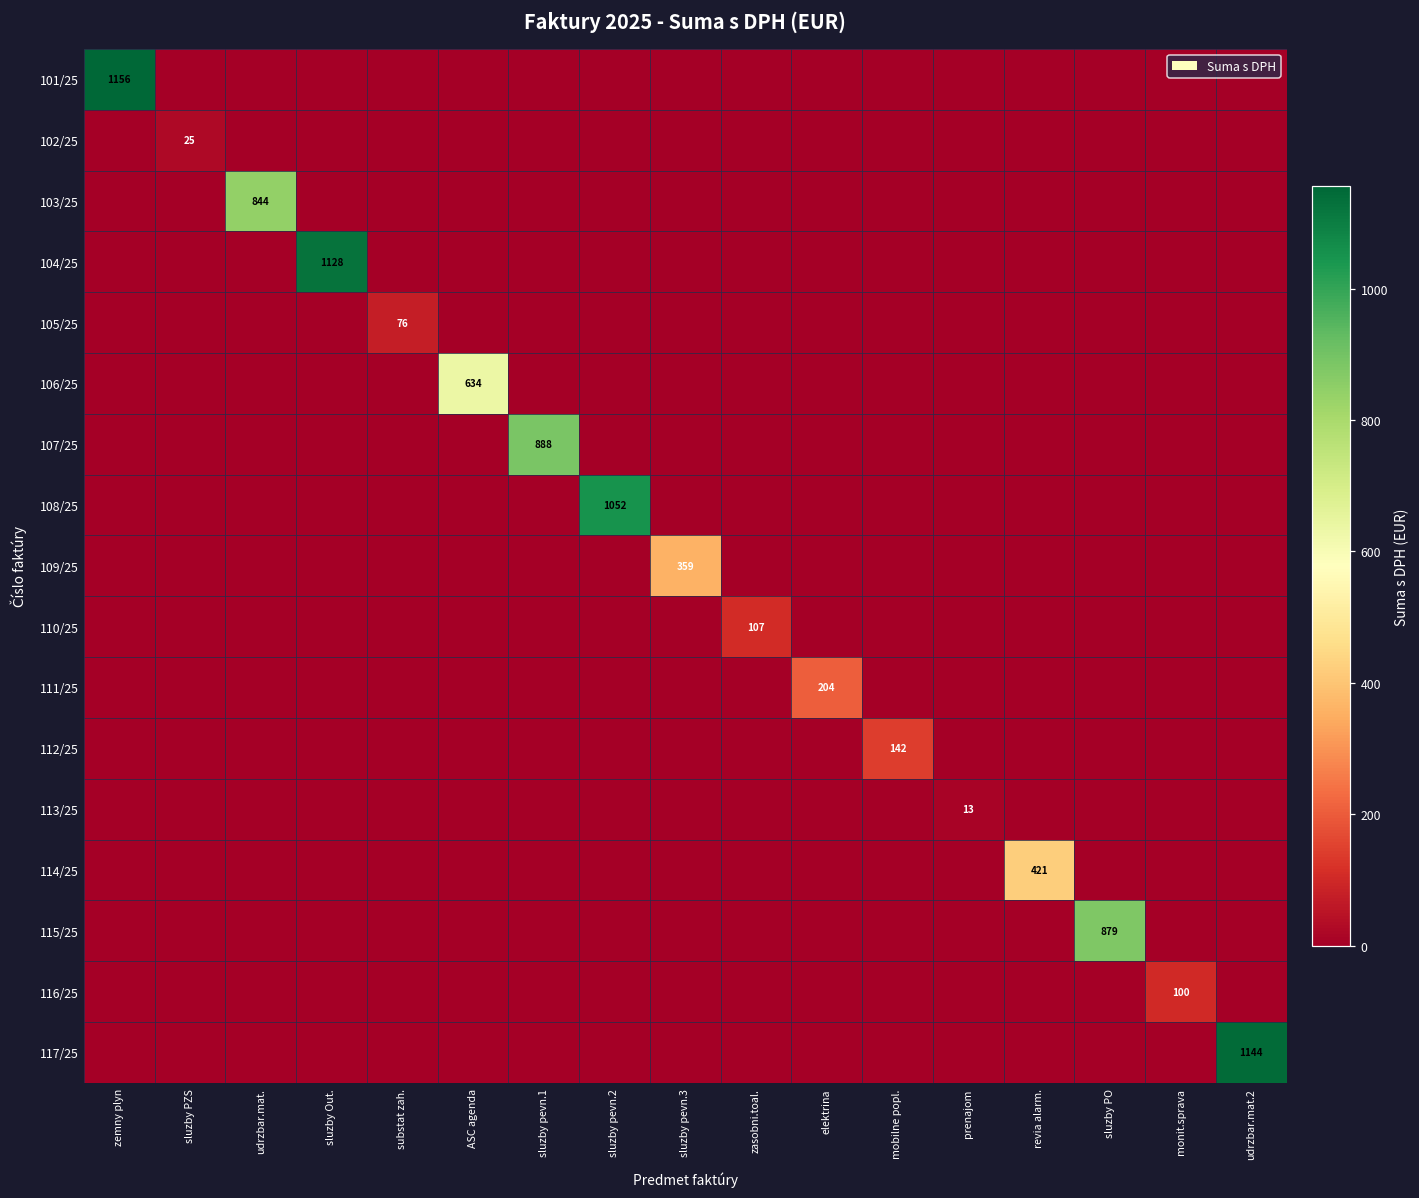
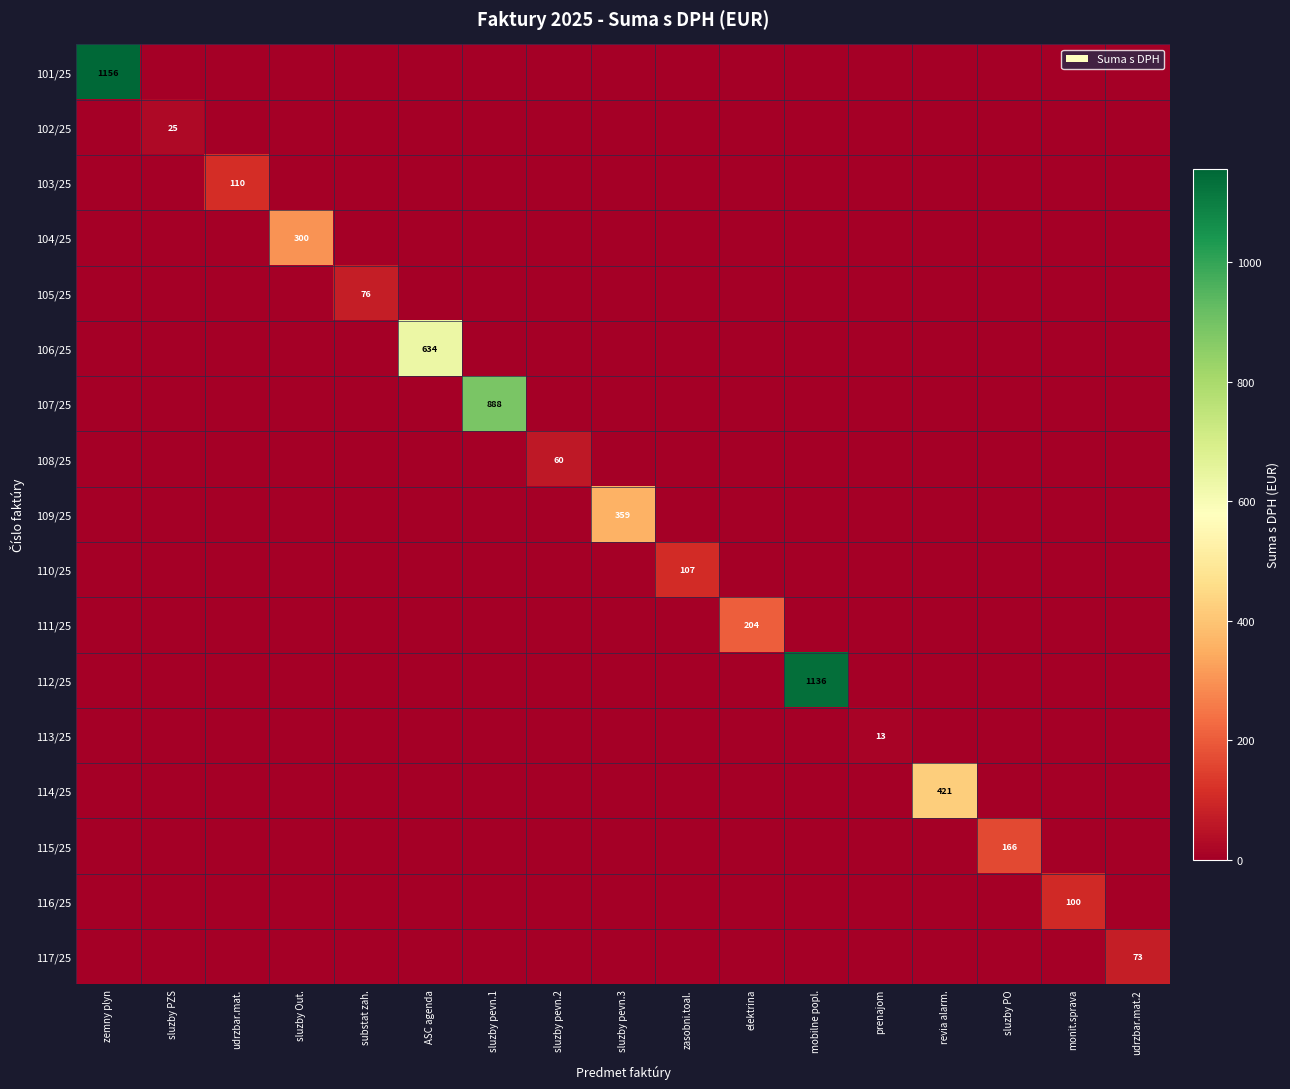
103/25, udrzbar.mat.: 844 -> 110
104/25, sluzby Out.: 1128 -> 300
108/25, sluzby pevn.2: 1052 -> 60
112/25, mobilne popl.: 142 -> 1136
115/25, sluzby PO: 879 -> 166
117/25, udrzbar.mat.2: 1144 -> 73
